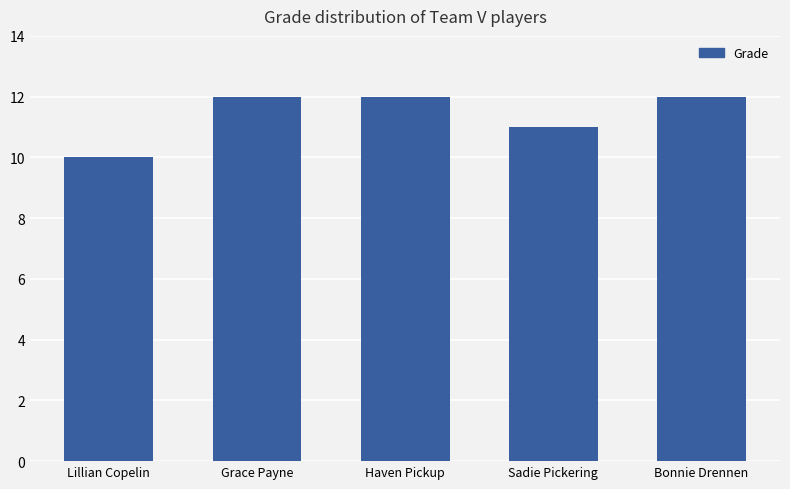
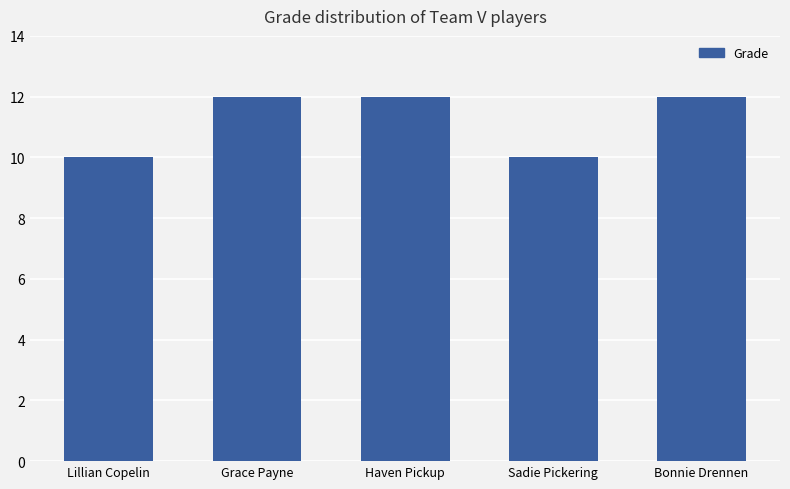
Sadie Pickering: 11 -> 10
